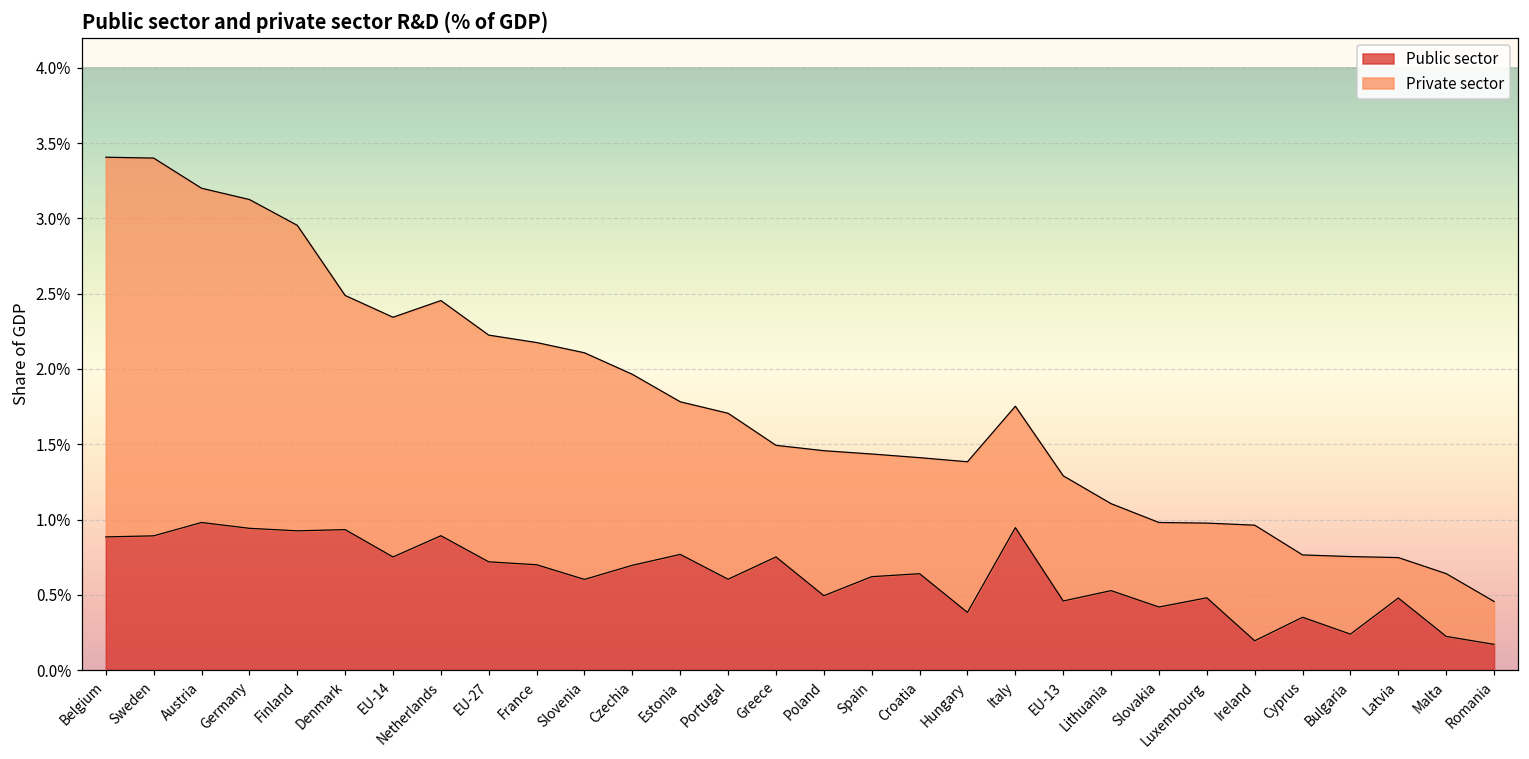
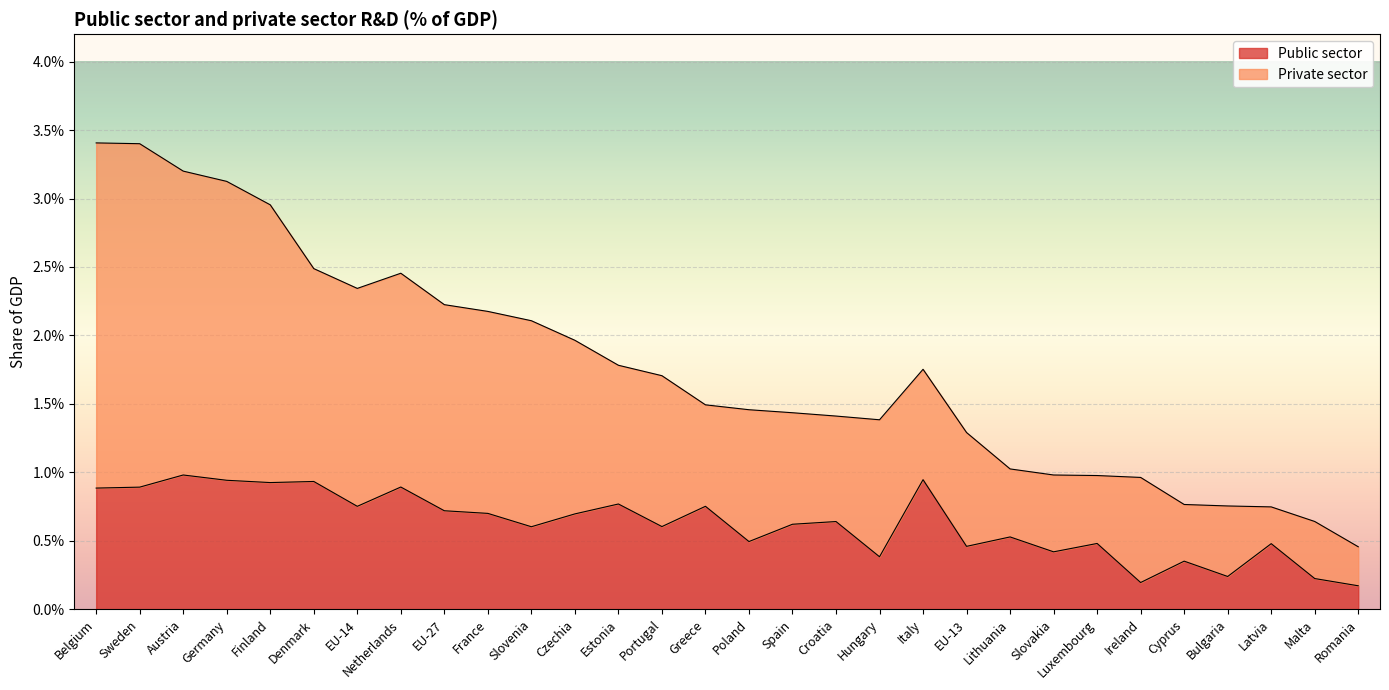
Private sector, Lithuania: 0.58% -> 0.50%
